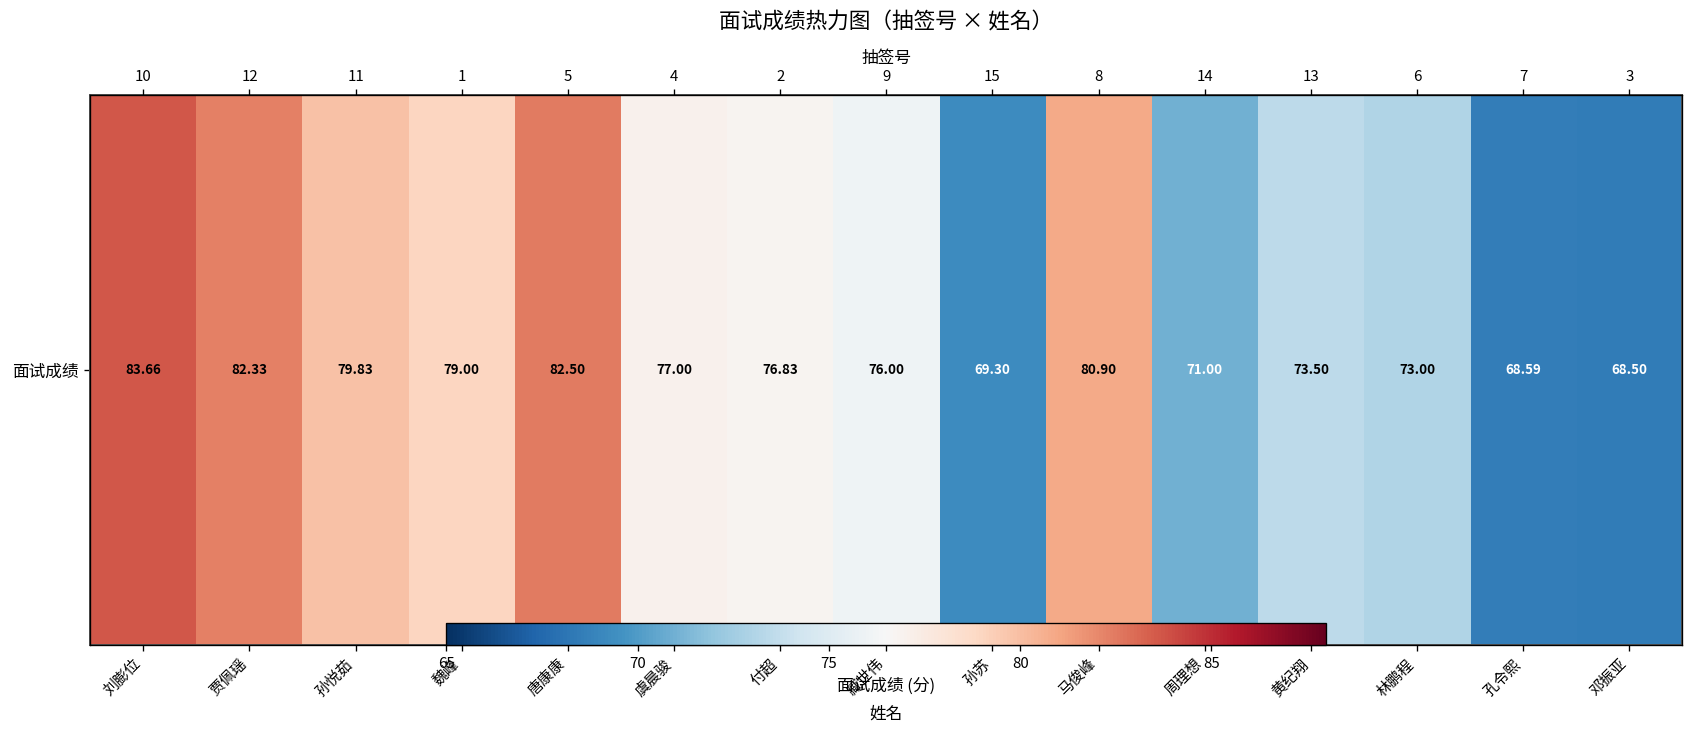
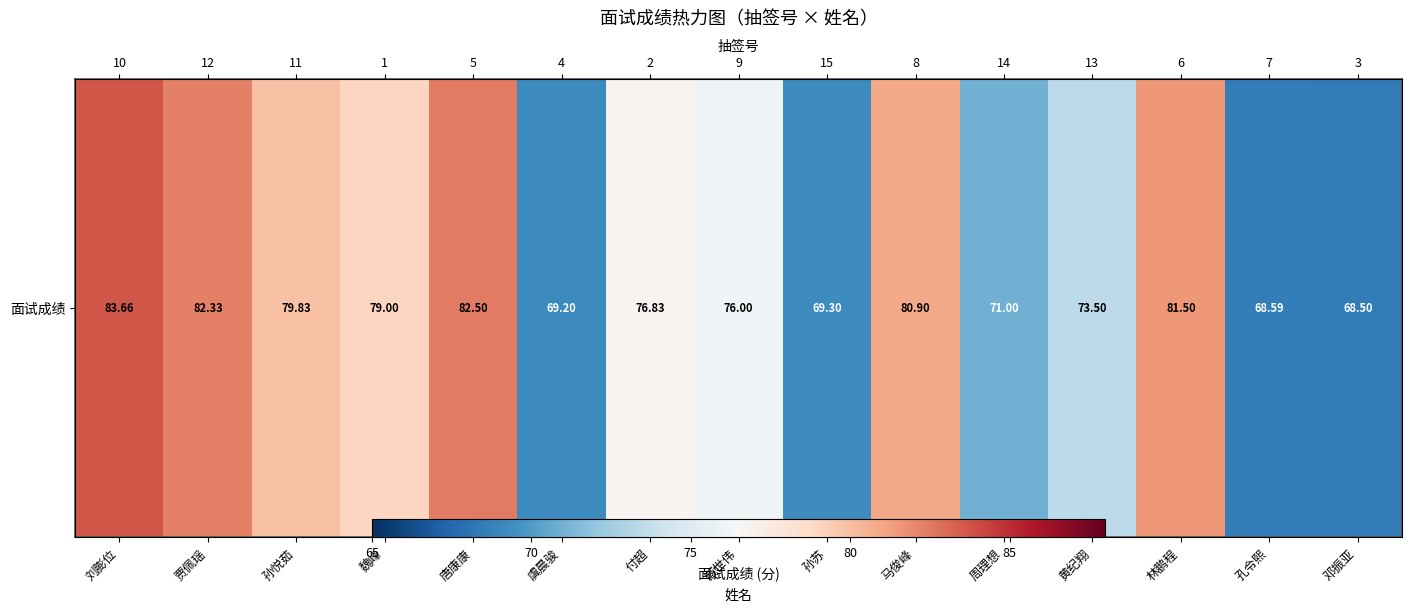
面试成绩, 虞晨骏: 77.00 -> 69.20
面试成绩, 林鹏程: 73.00 -> 81.50
